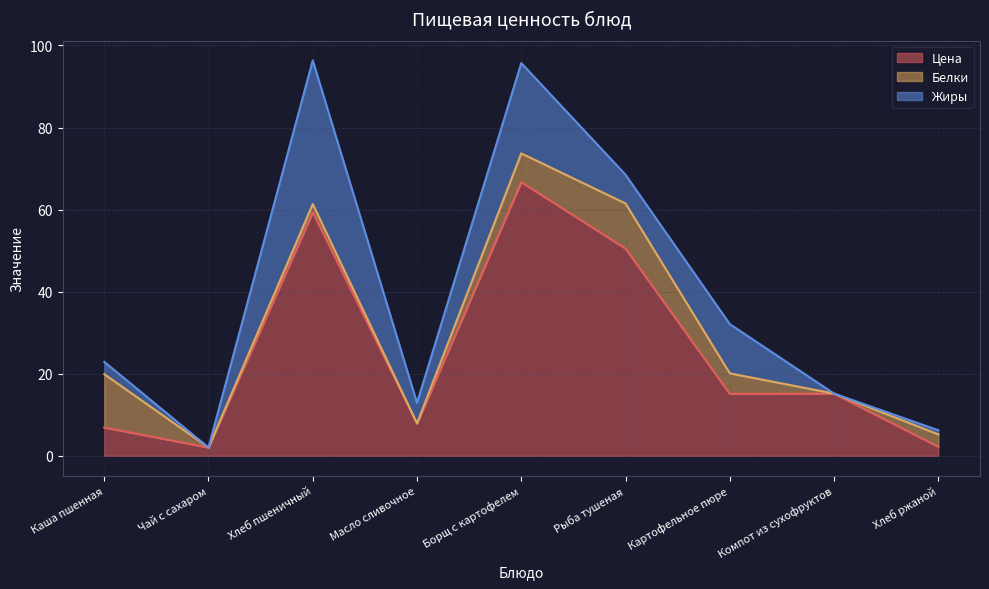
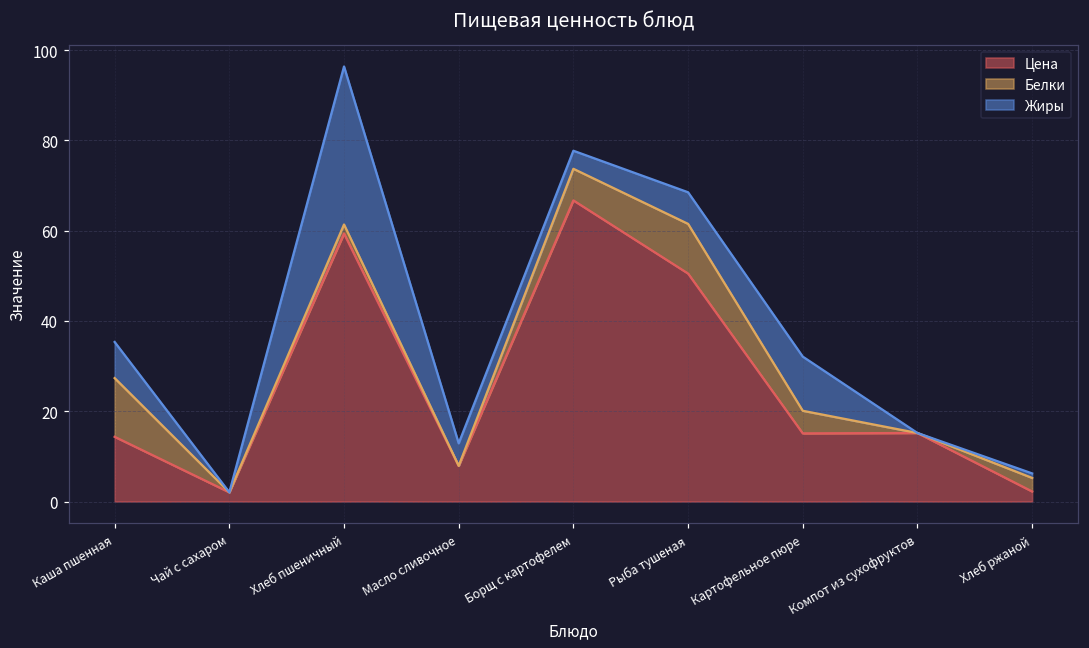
Цена, Каша пшенная: 7 -> 14
Жиры, Каша пшенная: 3 -> 8
Жиры, Борщ с картофелем: 22 -> 4
